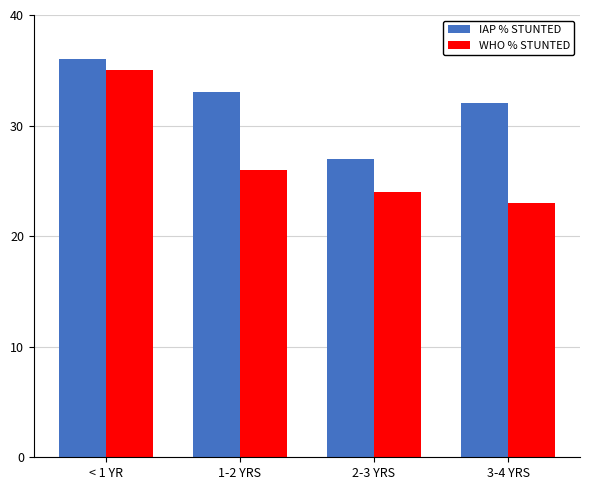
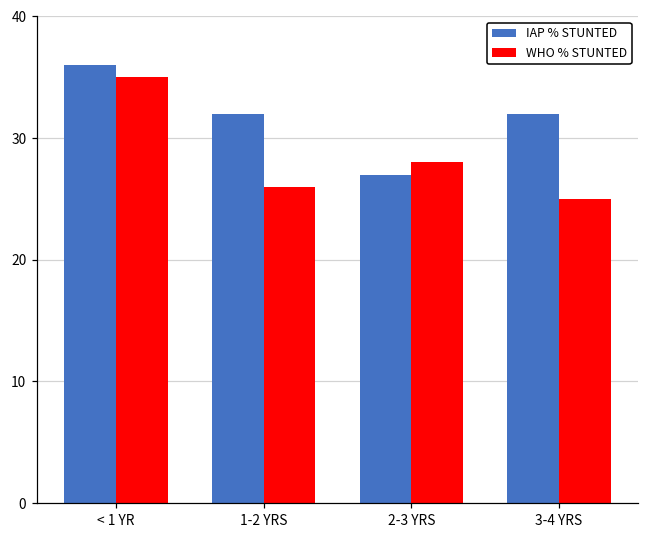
IAP % STUNTED, 1-2 YRS: 33 -> 32
WHO % STUNTED, 2-3 YRS: 24 -> 28
WHO % STUNTED, 3-4 YRS: 23 -> 25
